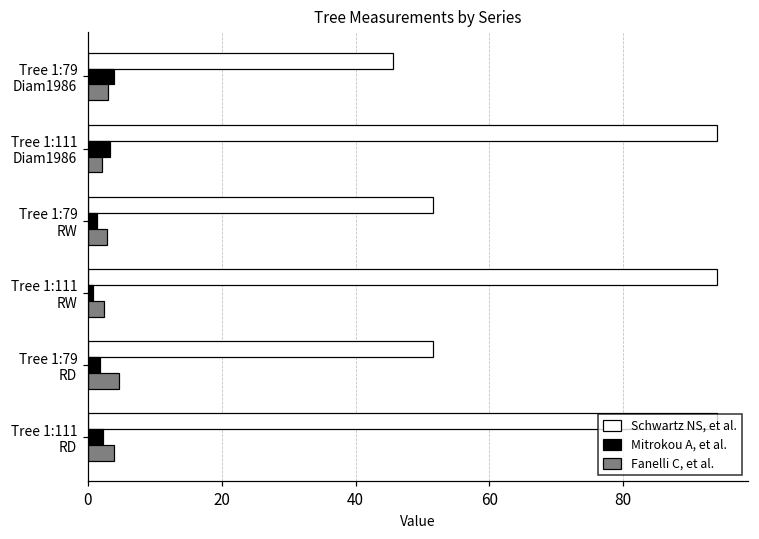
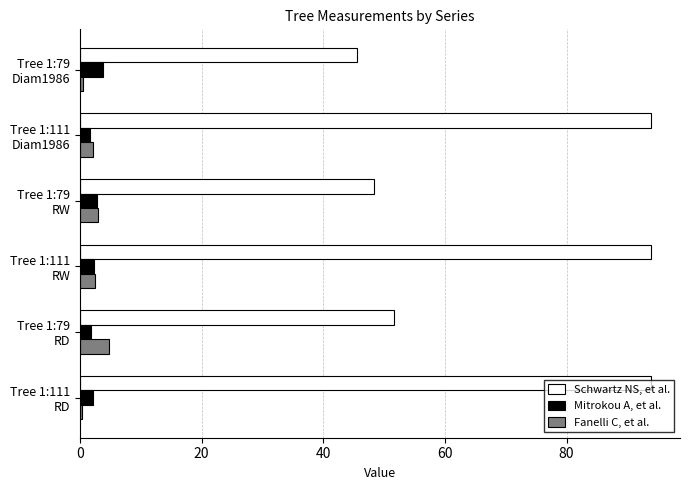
Fanelli C, et al., Tree 1:79 Diam1986: 3 -> 0
Mitrokou A, et al., Tree 1:111 Diam1986: 3 -> 2
Schwartz NS, et al., Tree 1:79 RW: 52 -> 48
Mitrokou A, et al., Tree 1:79 RW: 1 -> 3
Mitrokou A, et al., Tree 1:111 RW: 1 -> 2
Fanelli C, et al., Tree 1:111 RD: 4 -> 0
